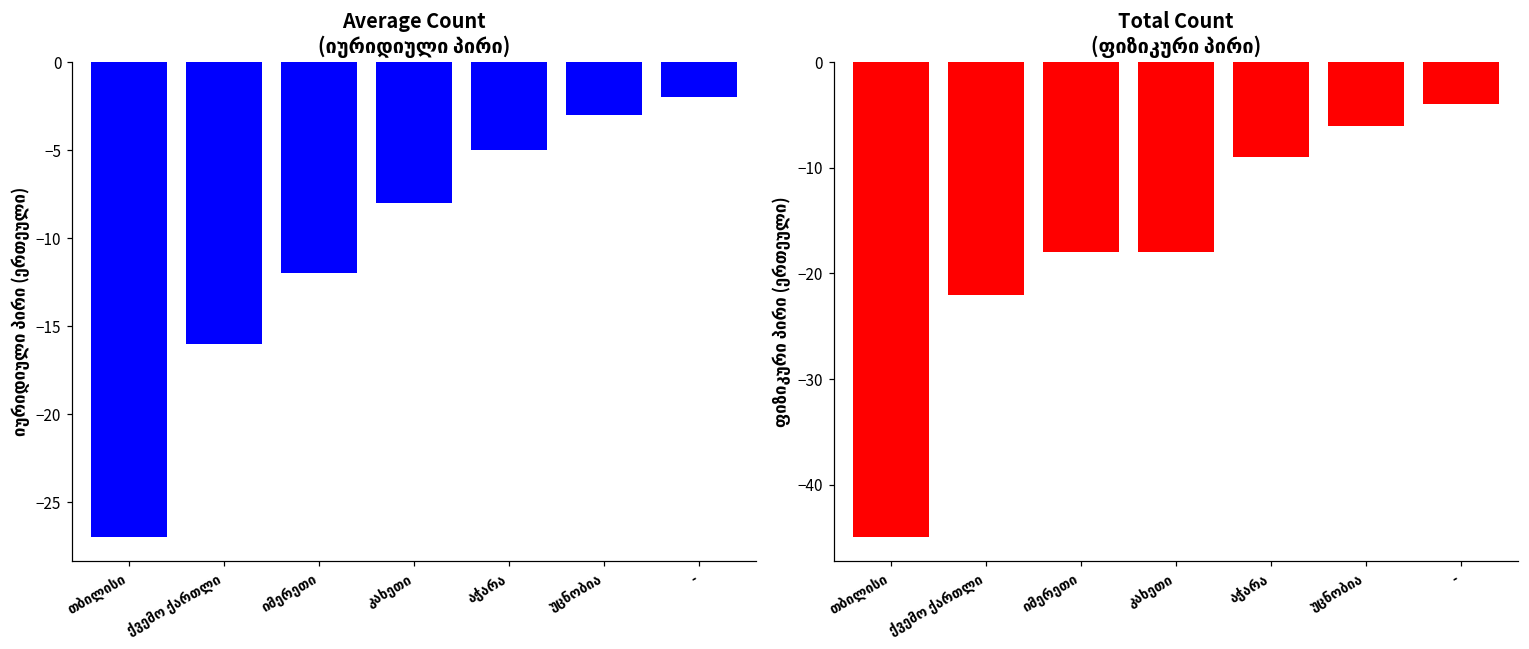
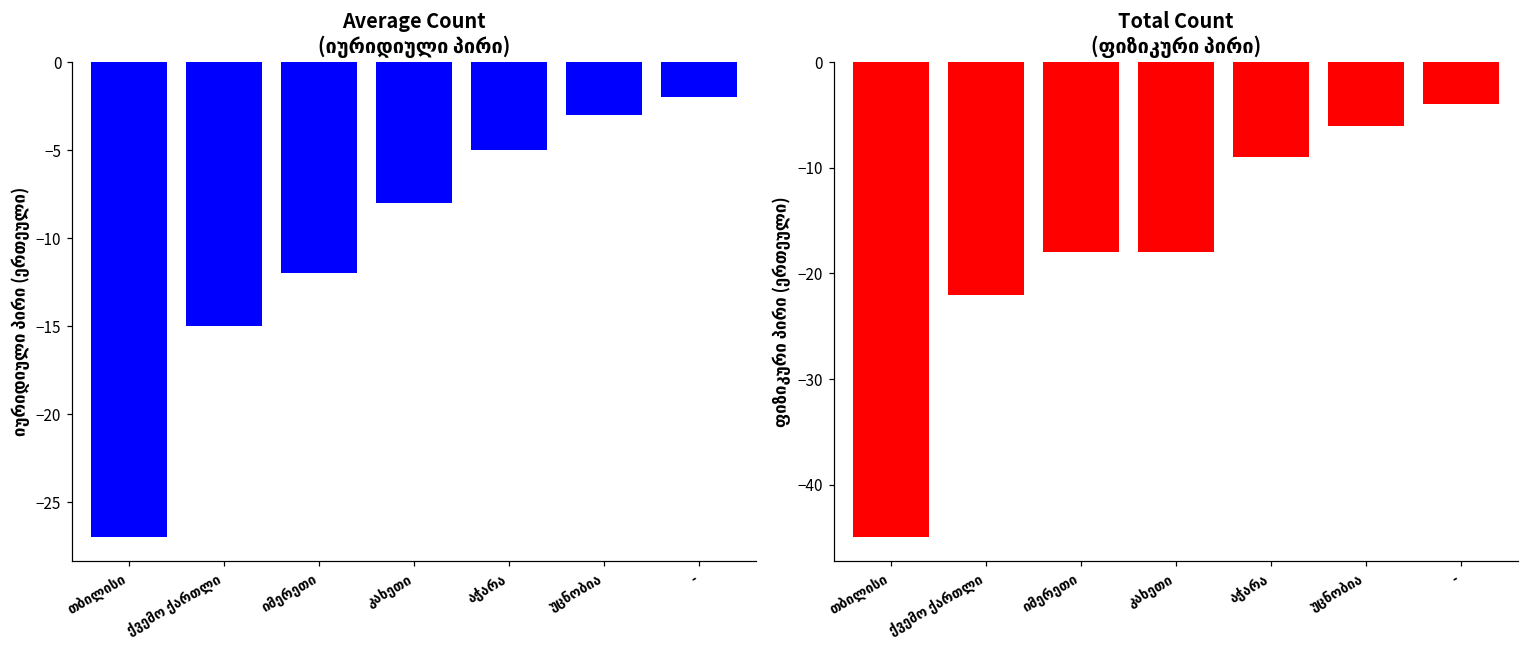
Average Count (იურიდიული პირი), ქვემო ქართლი: -16.0 -> -15.0
